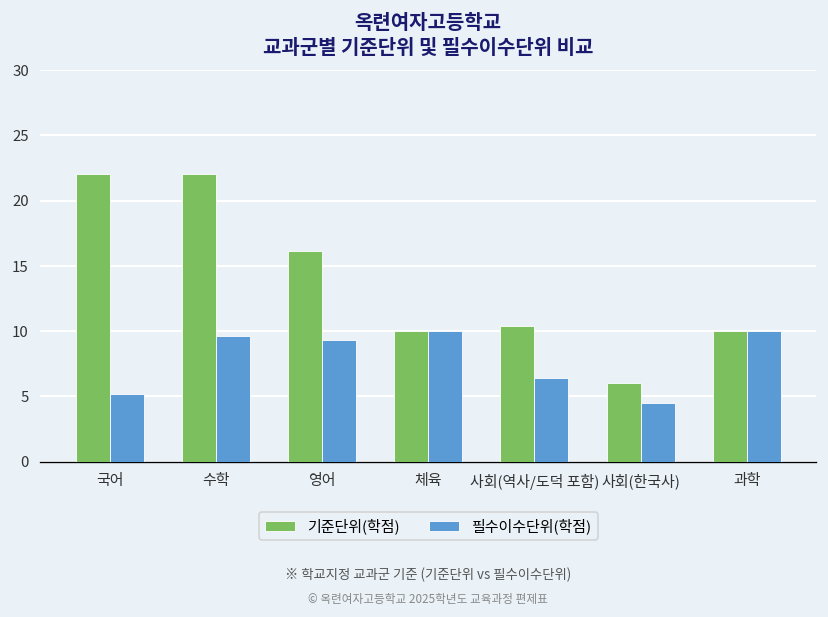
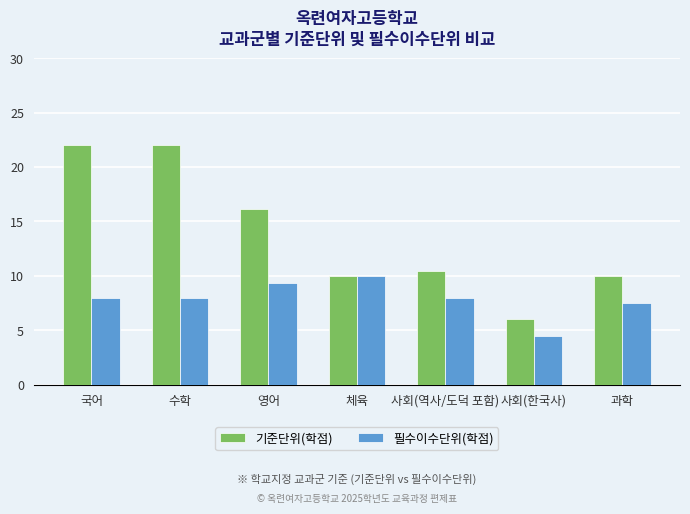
필수이수단위(학점), 국어: 5.2 -> 8.0
필수이수단위(학점), 수학: 9.6 -> 8.0
필수이수단위(학점), 사회(역사/도덕 포함): 6.4 -> 8.0
필수이수단위(학점), 과학: 10.0 -> 7.5
